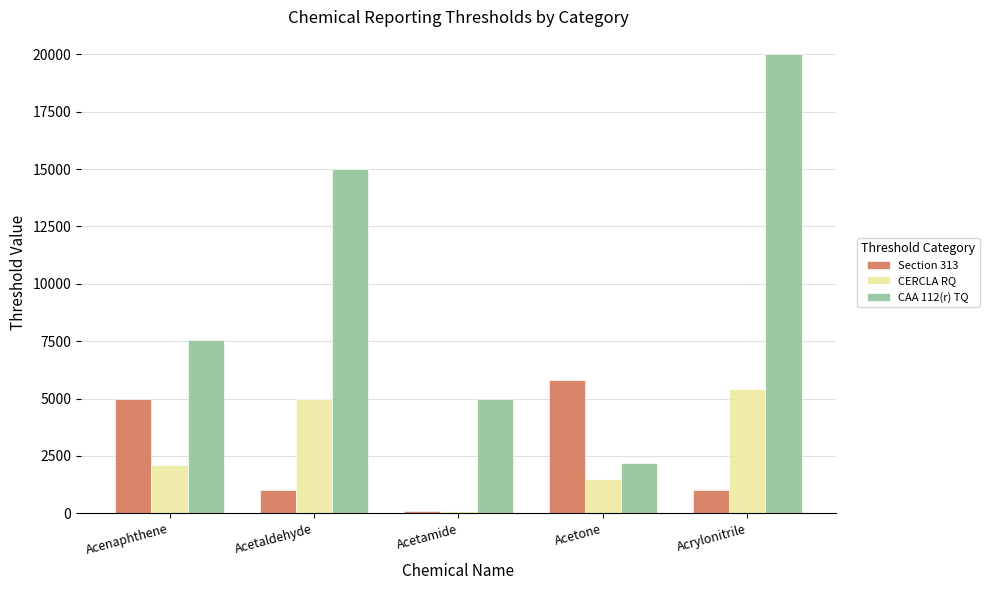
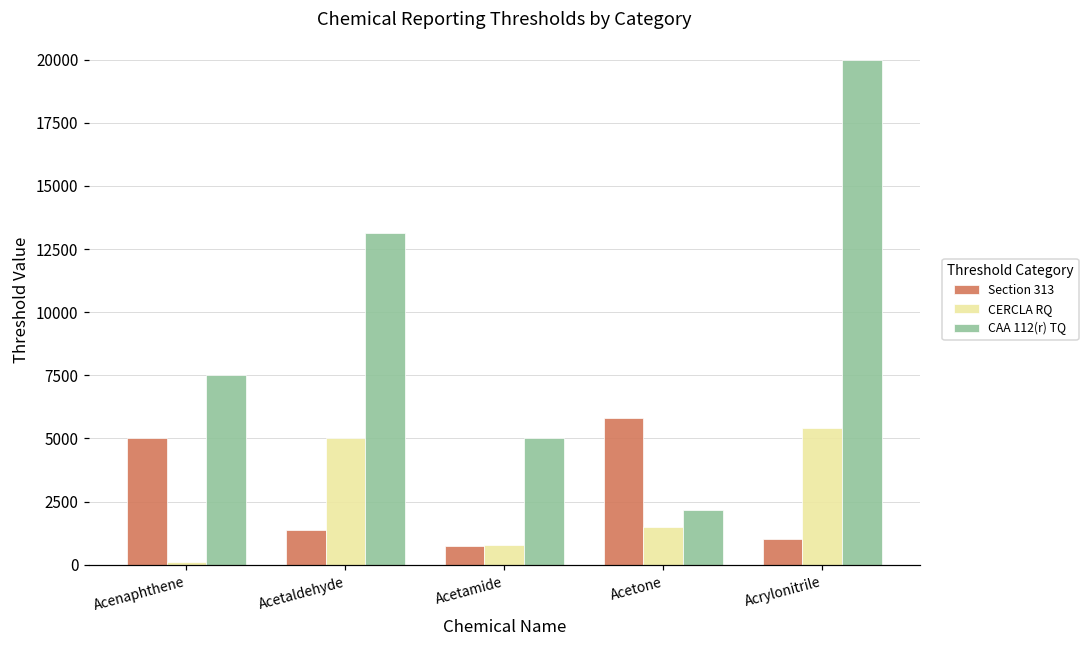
CERCLA RQ, Acenaphthene: 2100 -> 100
Section 313, Acetaldehyde: 1000 -> 1400
CAA 112(r) TQ, Acetaldehyde: 15000 -> 13100
Section 313, Acetamide: 100 -> 800
CERCLA RQ, Acetamide: 100 -> 800
